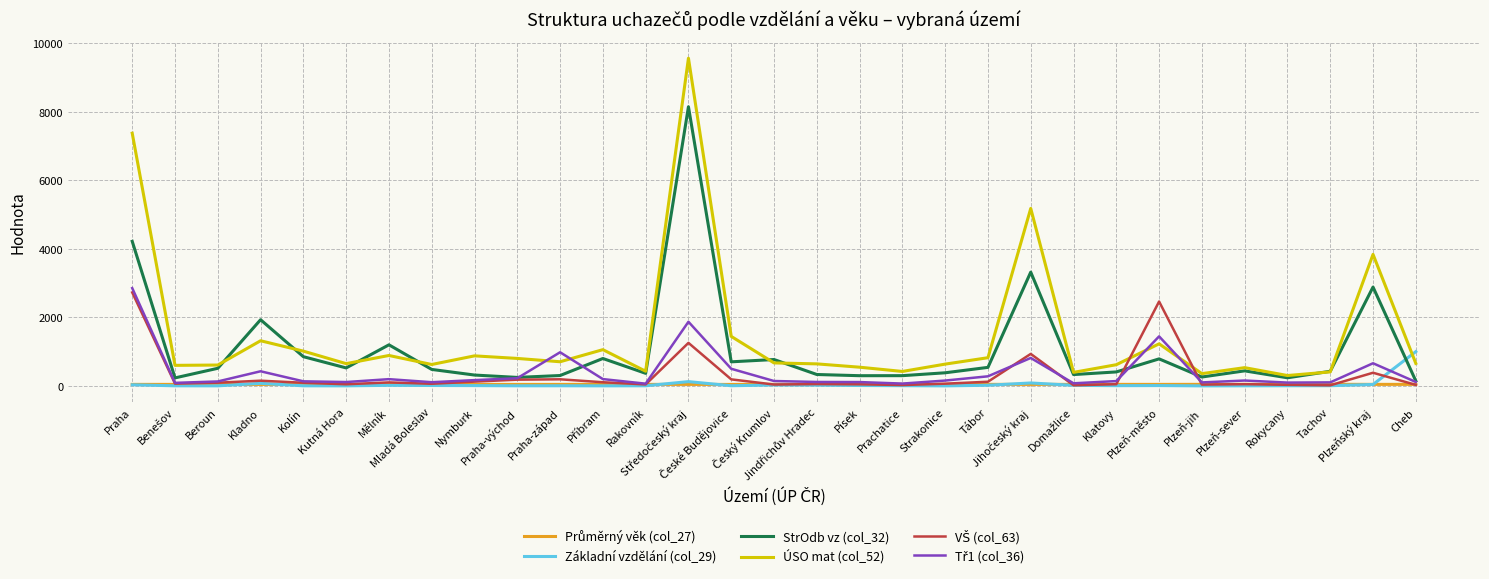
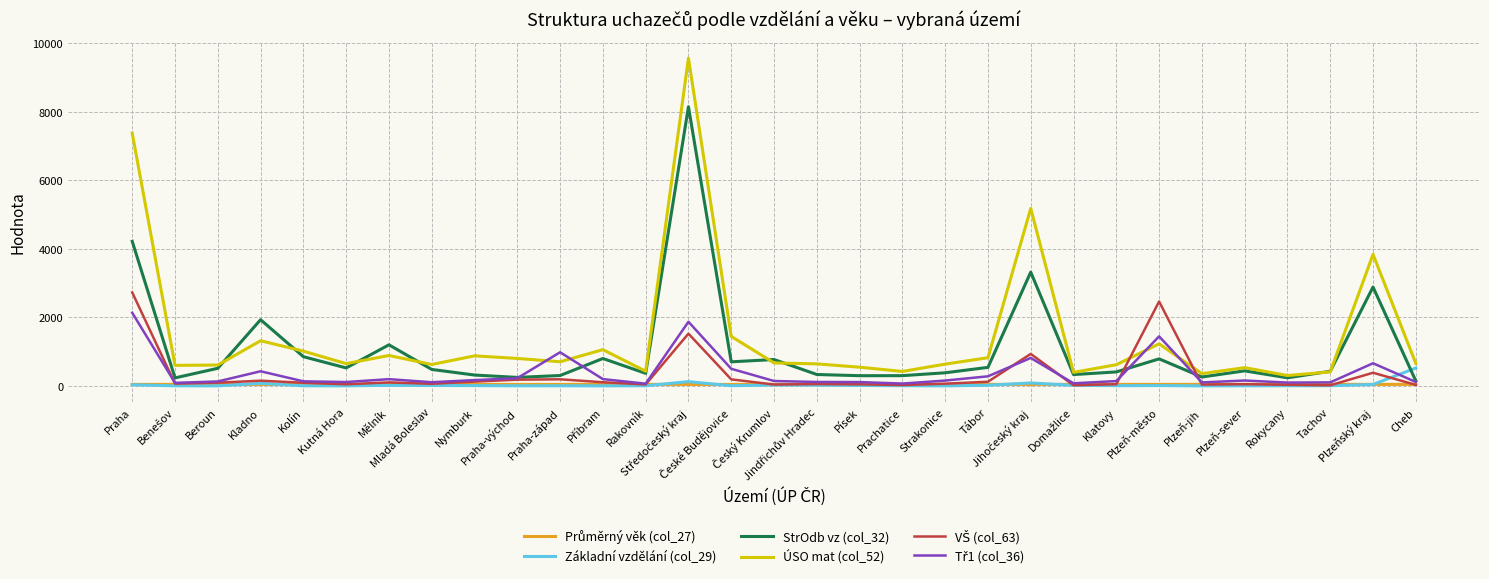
Tř1 (col_36), Praha: 2900 -> 2100
VŠ (col_63), Středočeský kraj: 1300 -> 1500
Základní vzdělání (col_29), Cheb: 1000 -> 500
